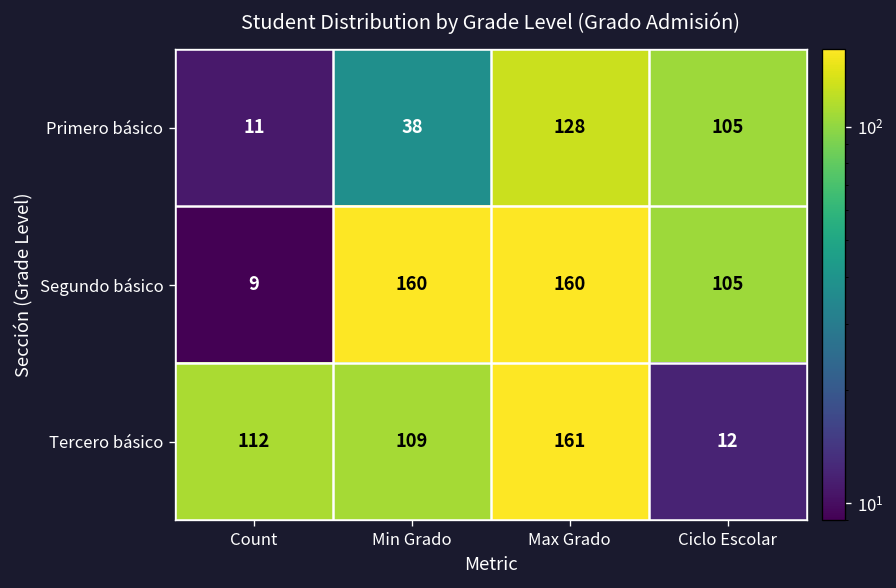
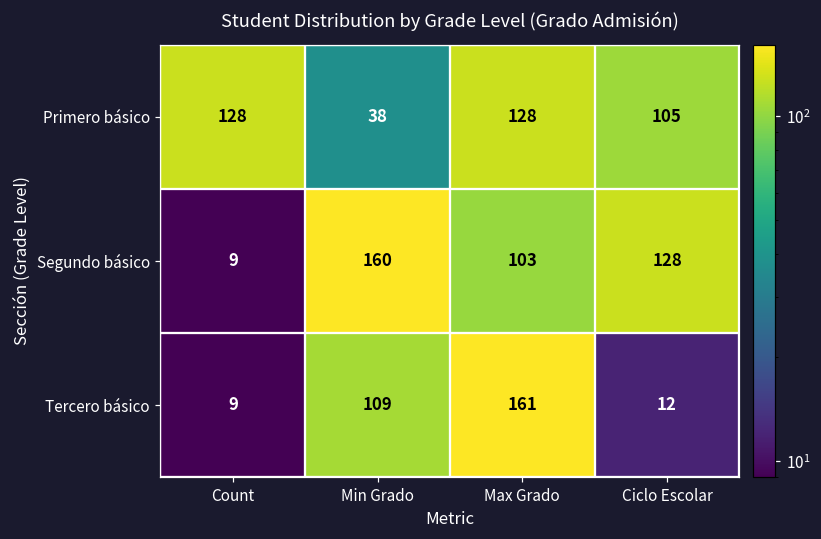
Primero básico, Count: 11 -> 128
Segundo básico, Max Grado: 160 -> 103
Segundo básico, Ciclo Escolar: 105 -> 128
Tercero básico, Count: 112 -> 9
